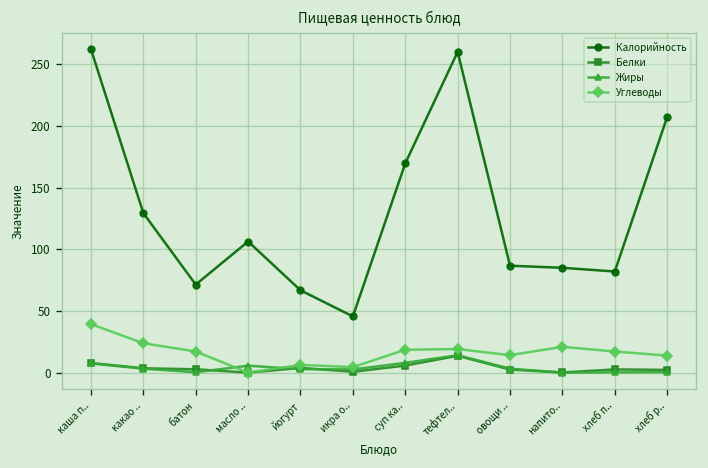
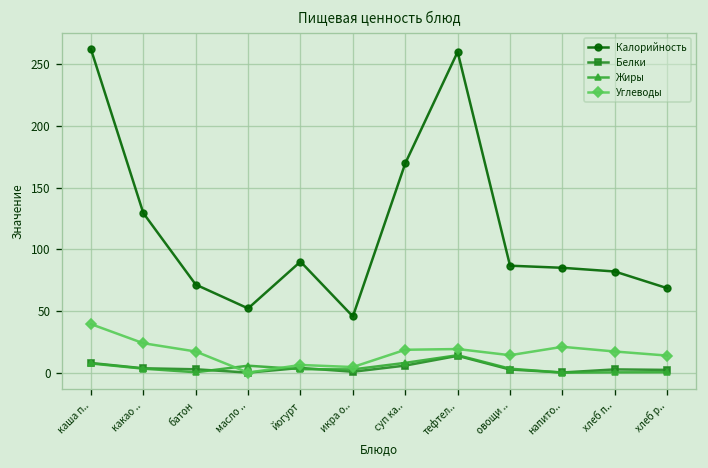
Калорийность, масло ..: 106 -> 52
Калорийность, йогурт: 67 -> 90
Калорийность, хлеб р..: 207 -> 69
